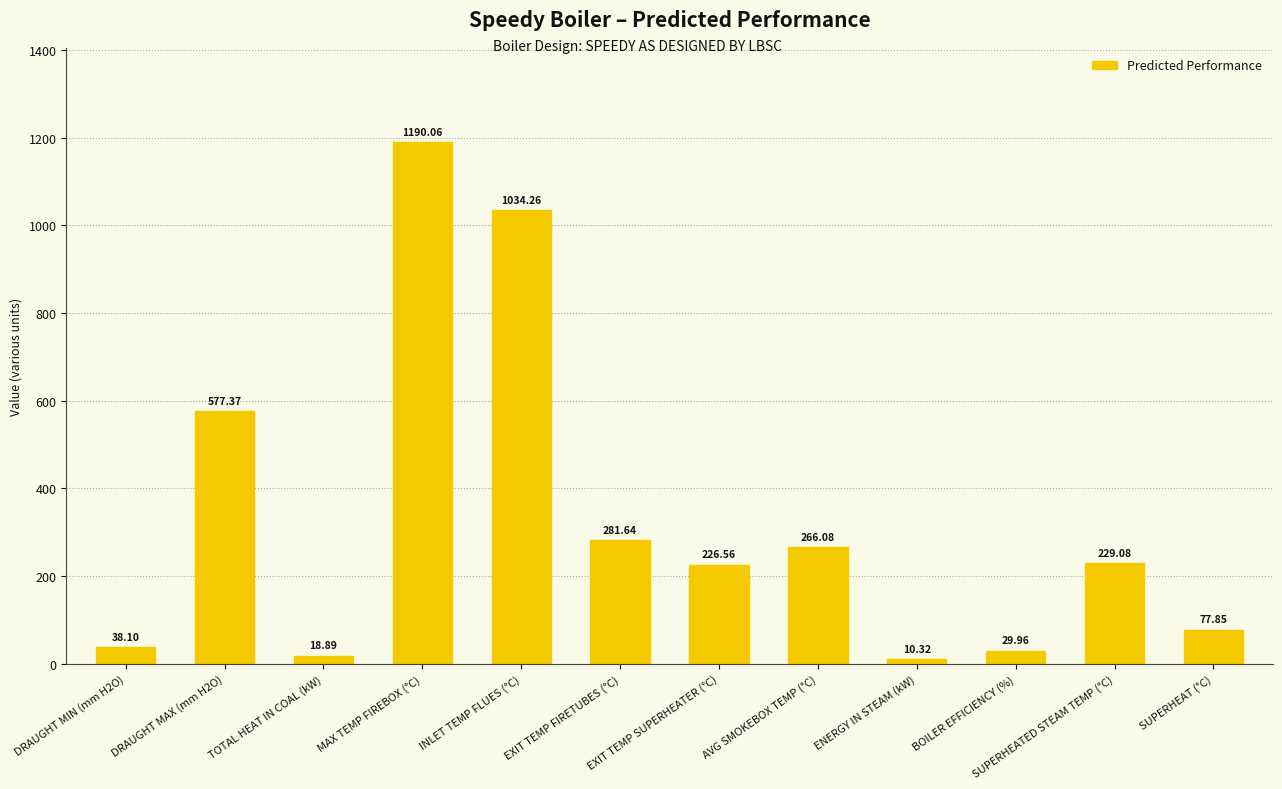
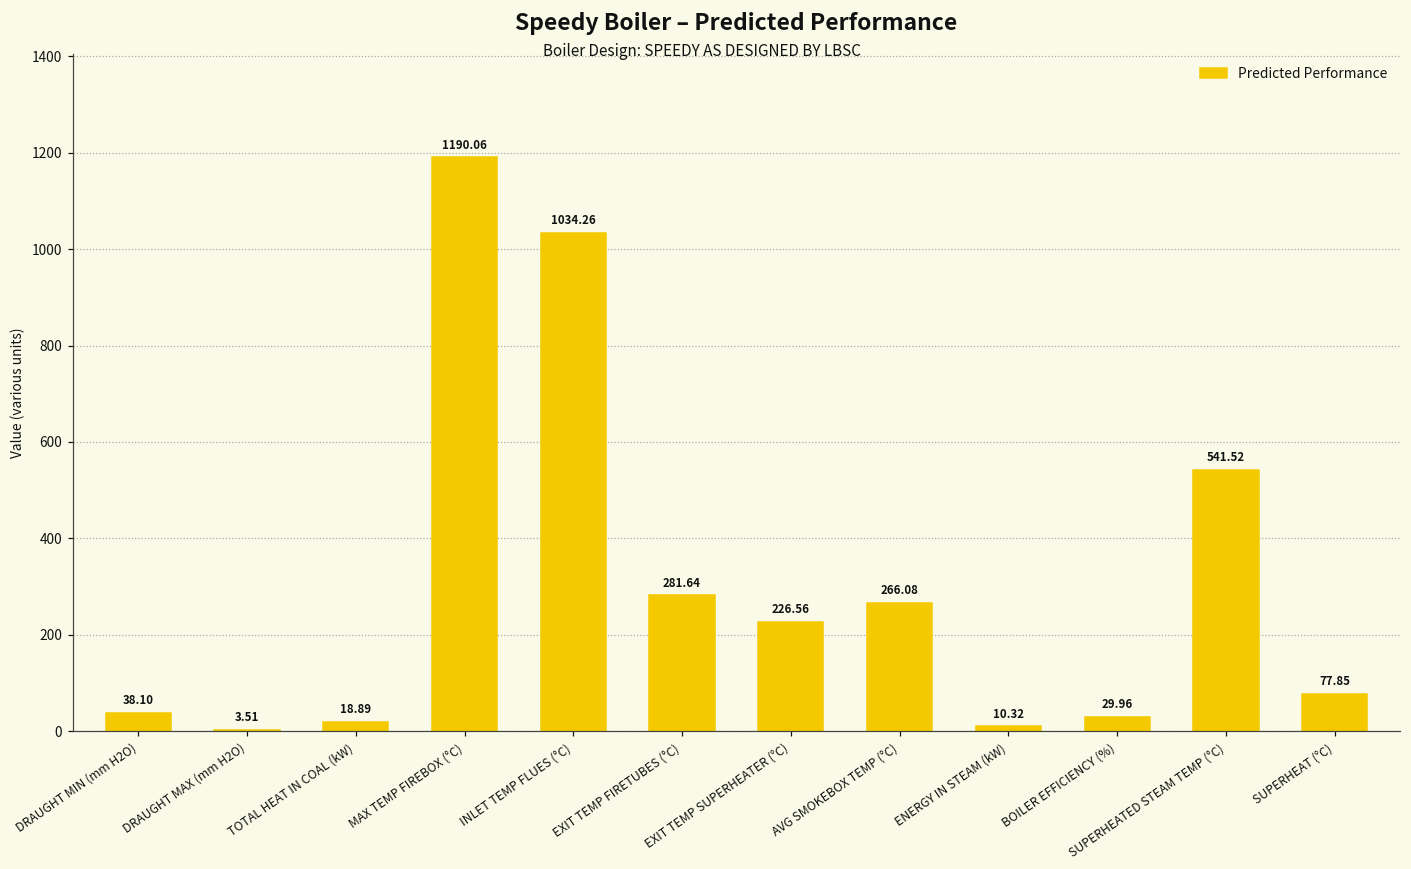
DRAUGHT MAX (mm H2O): 577.37 -> 3.51
SUPERHEATED STEAM TEMP (°C): 229.08 -> 541.52
